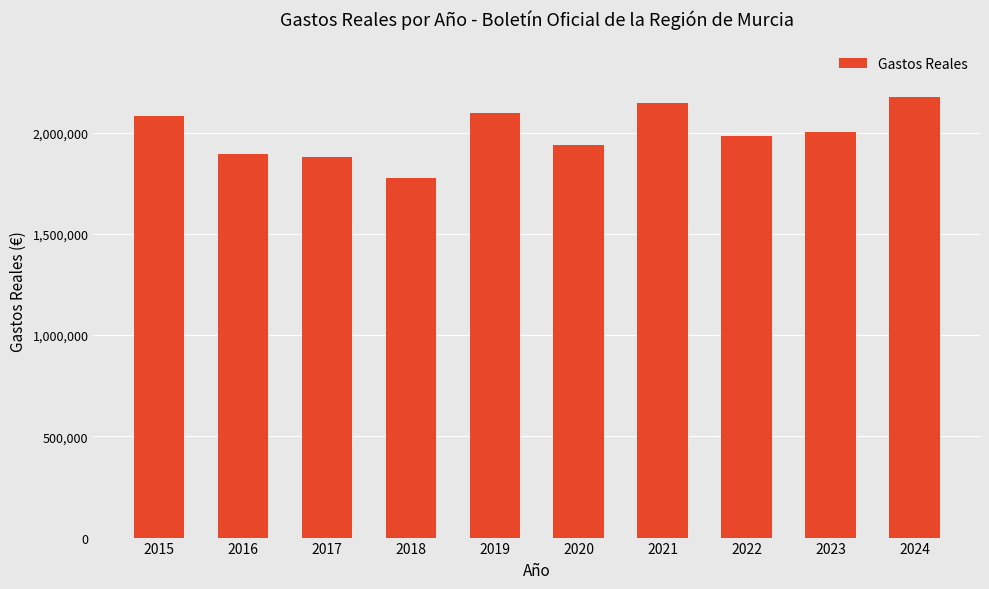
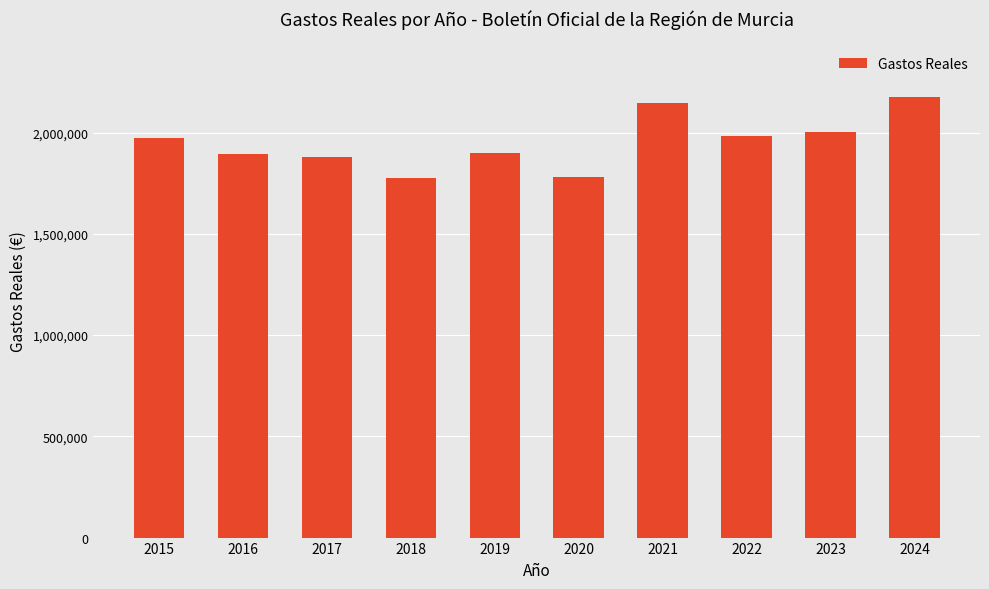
2015: 2,080,000 -> 1,980,000
2019: 2,100,000 -> 1,900,000
2020: 1,940,000 -> 1,780,000
